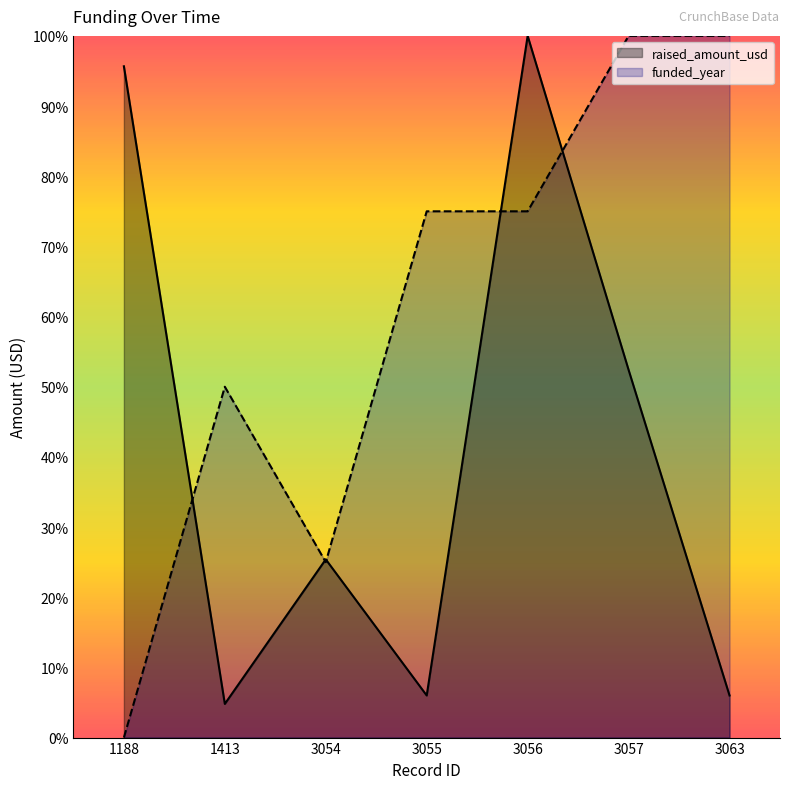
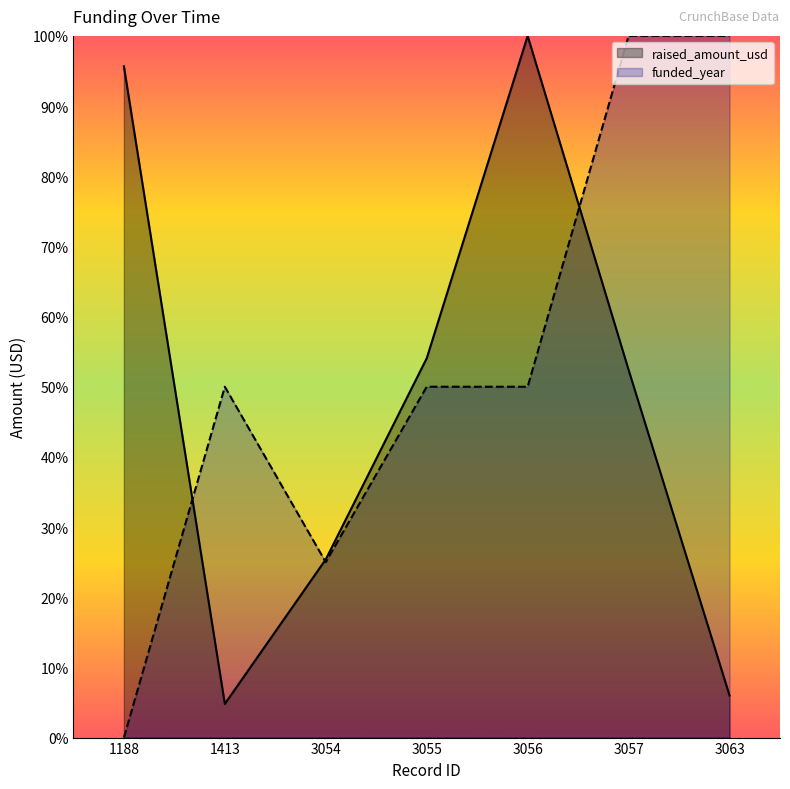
raised_amount_usd, 3055: 6% -> 54%
funded_year, 3055: 75% -> 50%
funded_year, 3056: 75% -> 50%
